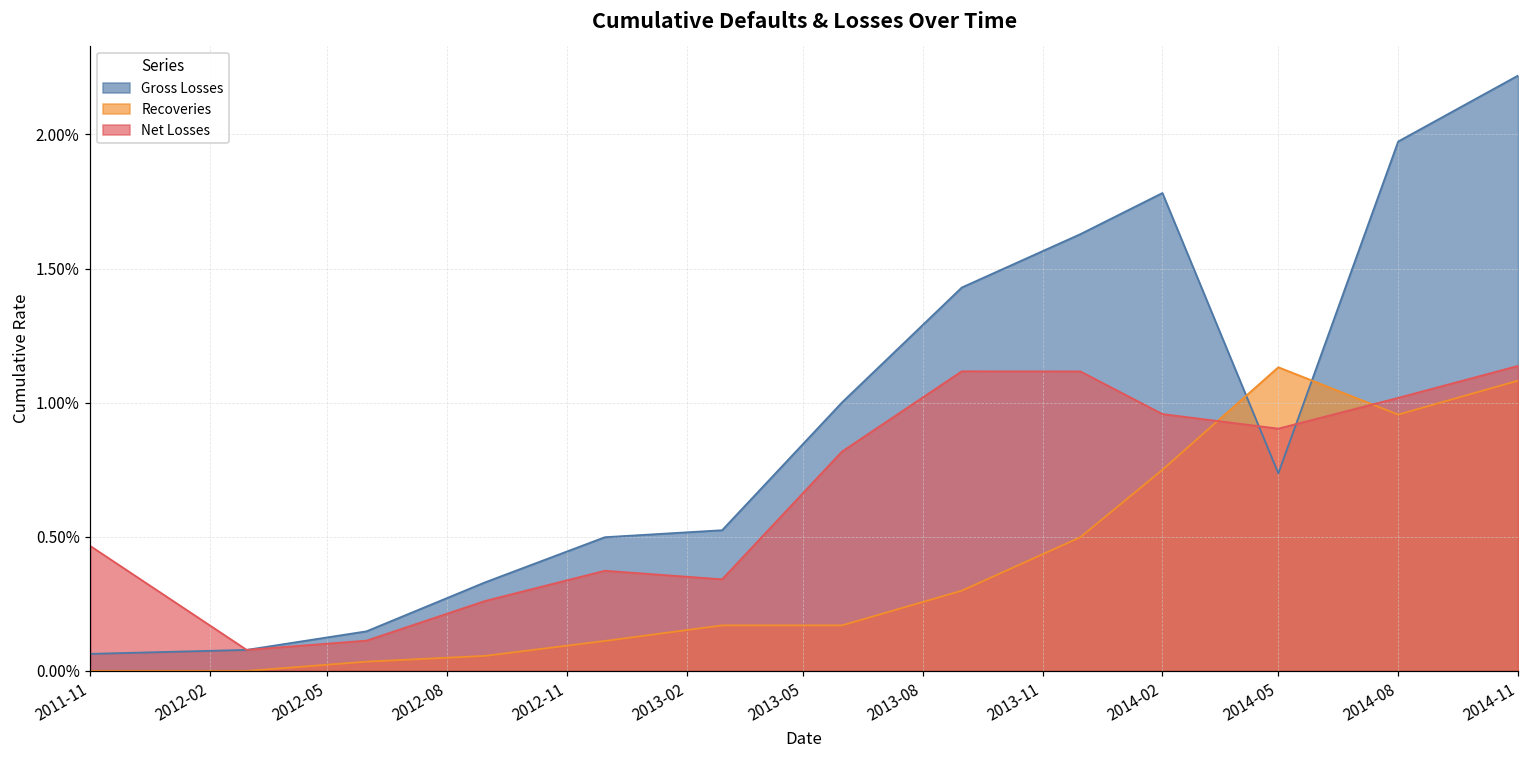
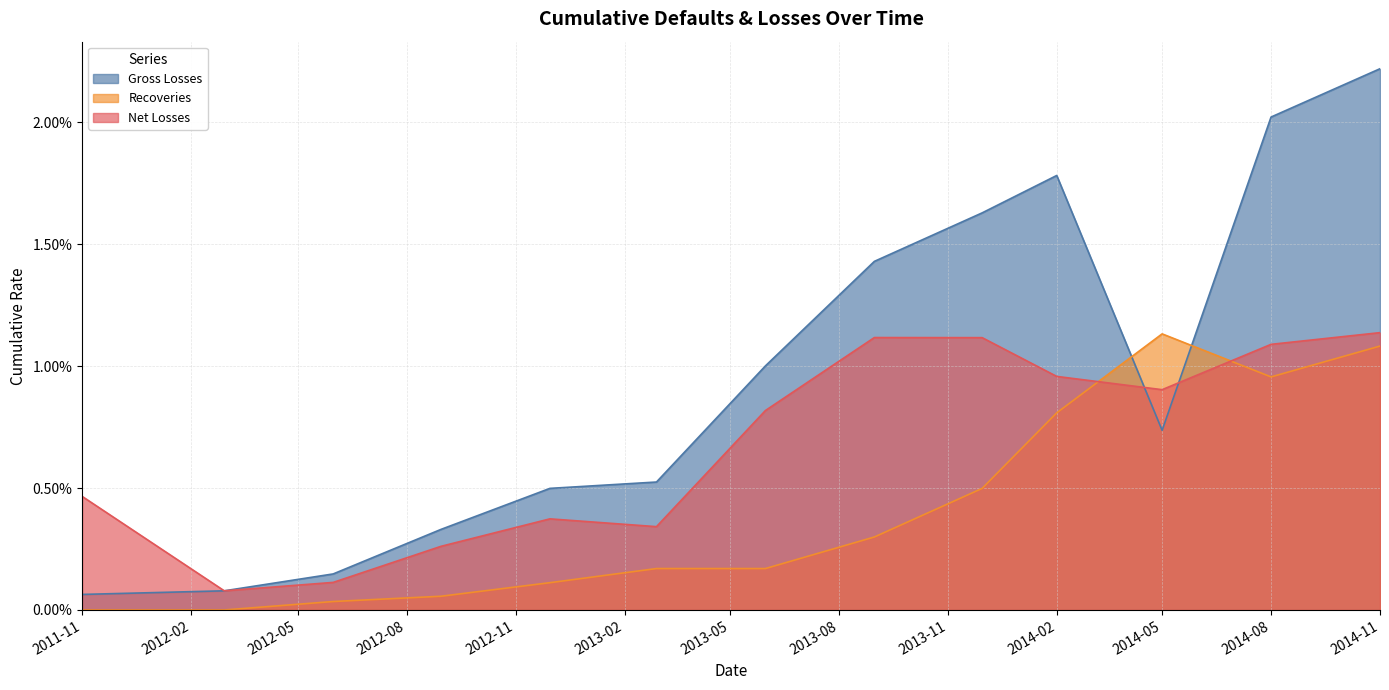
Recoveries, 2014-02: 0.75% -> 0.81%
Gross Losses, 2014-08: 1.97% -> 2.02%
Net Losses, 2014-08: 1.02% -> 1.09%
